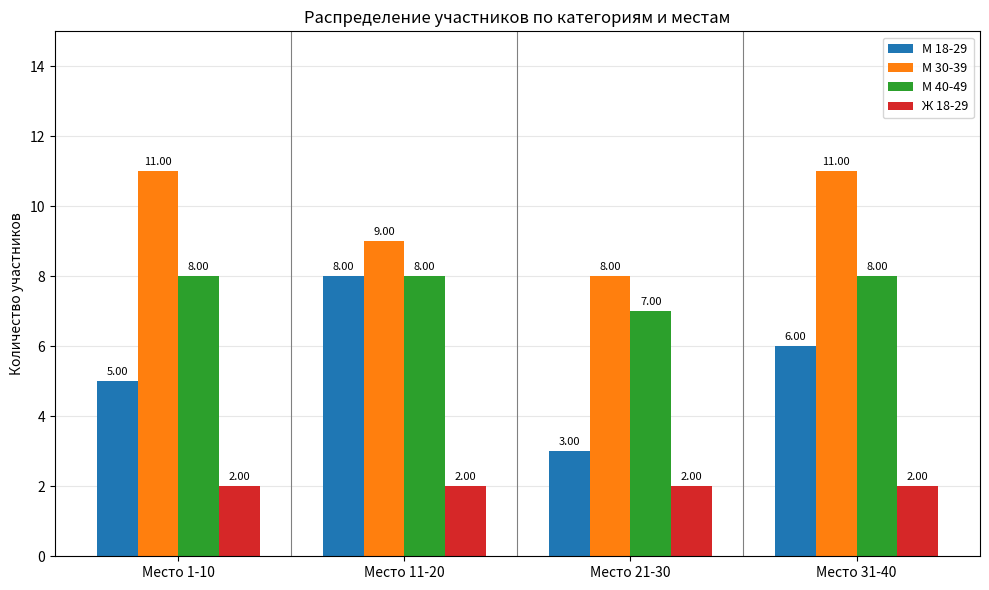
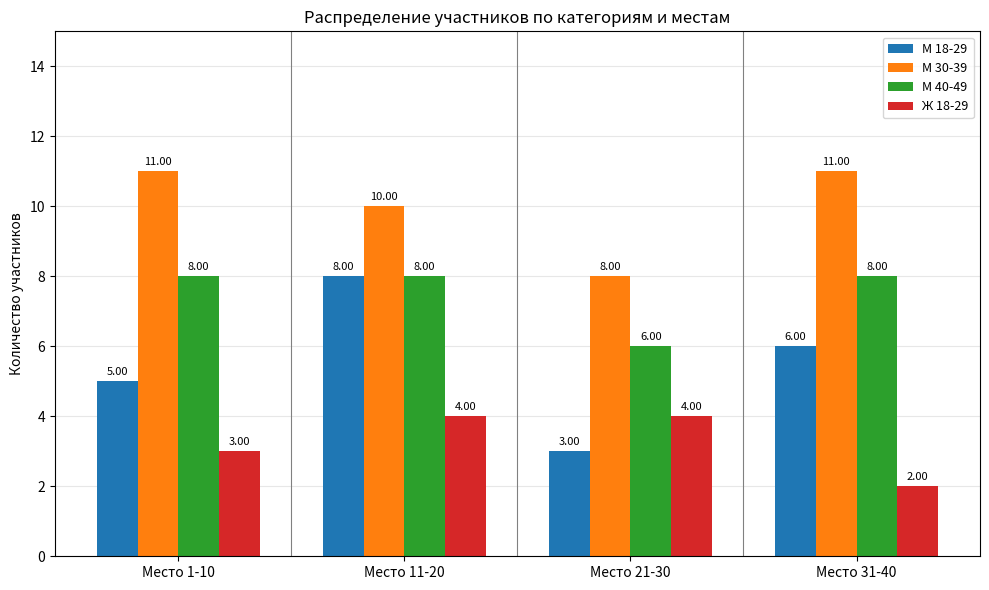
Ж 18-29, Место 1-10: 2.00 -> 3.00
М 30-39, Место 11-20: 9.00 -> 10.00
Ж 18-29, Место 11-20: 2.00 -> 4.00
М 40-49, Место 21-30: 7.00 -> 6.00
Ж 18-29, Место 21-30: 2.00 -> 4.00
